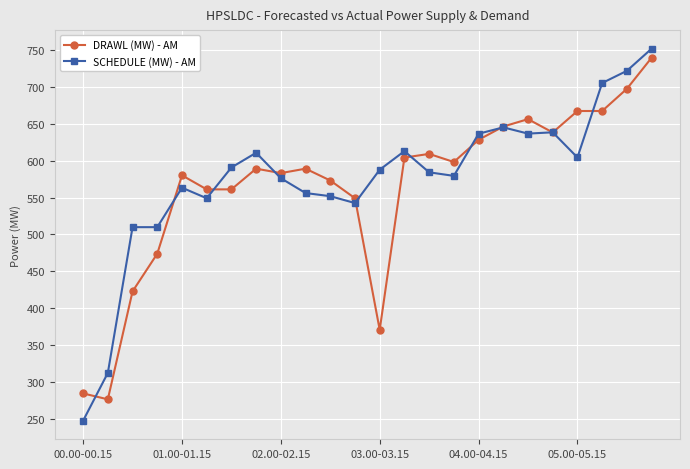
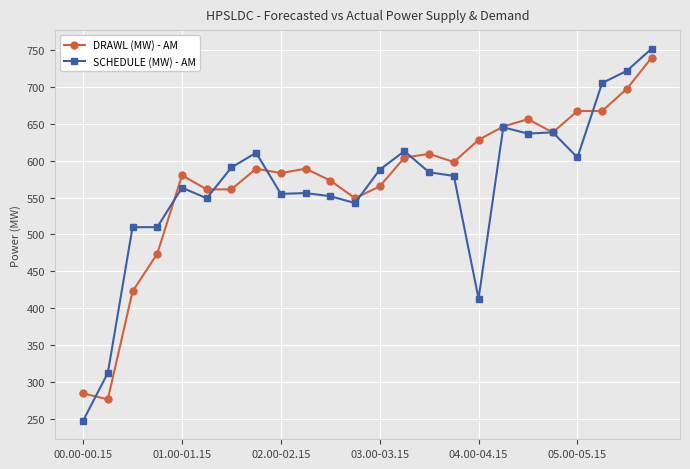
SCHEDULE (MW) - AM, 02.00-02.15: 580 -> 550
DRAWL (MW) - AM, 03.00-03.15: 370 -> 570
SCHEDULE (MW) - AM, 04.00-04.15: 640 -> 410
